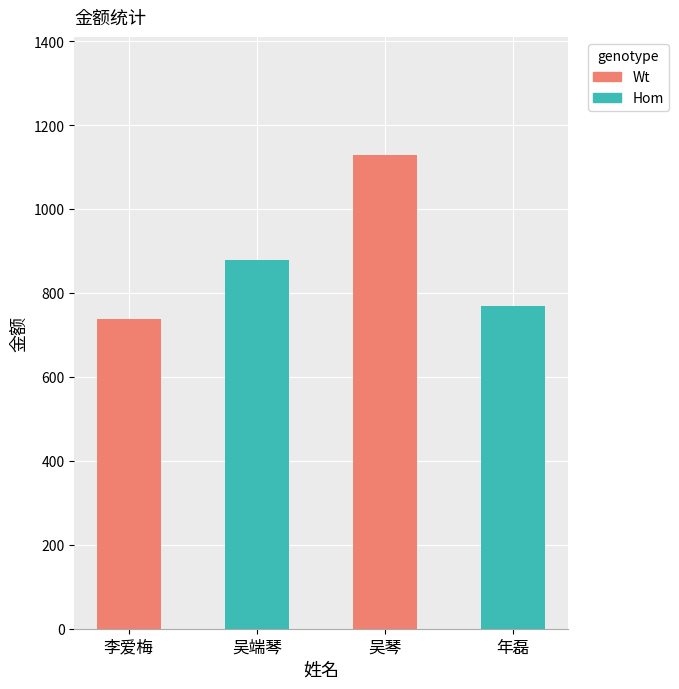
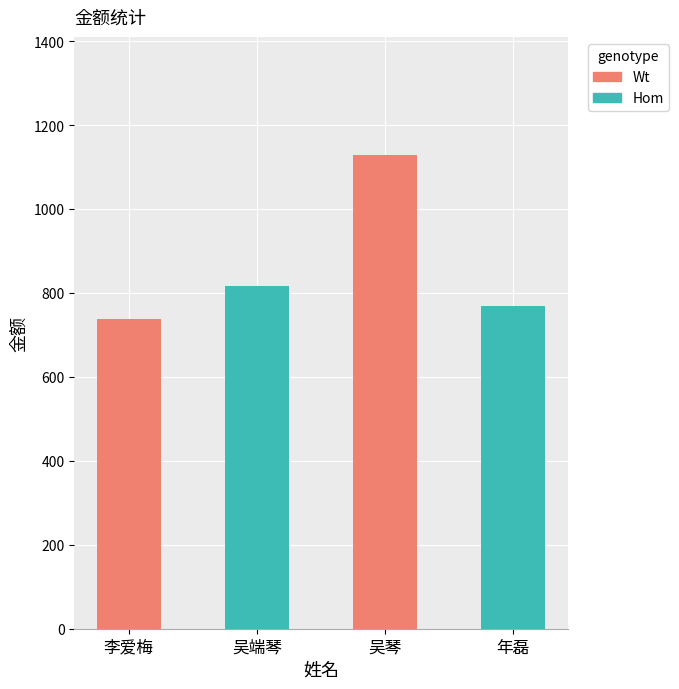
吴端琴: 880 -> 820
